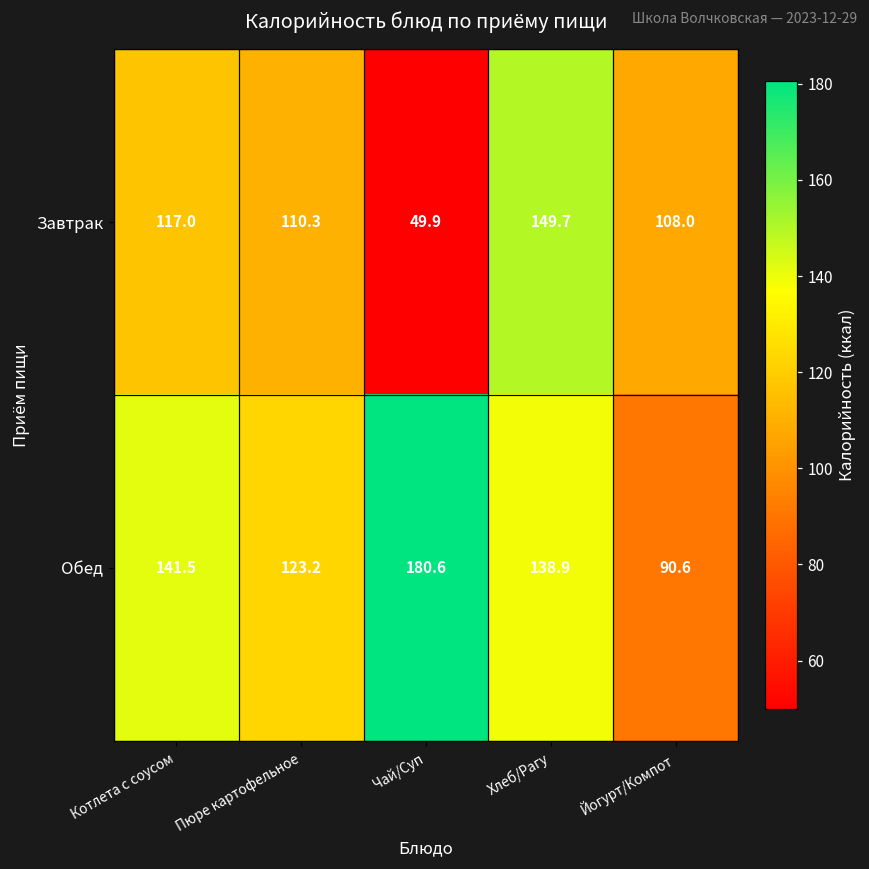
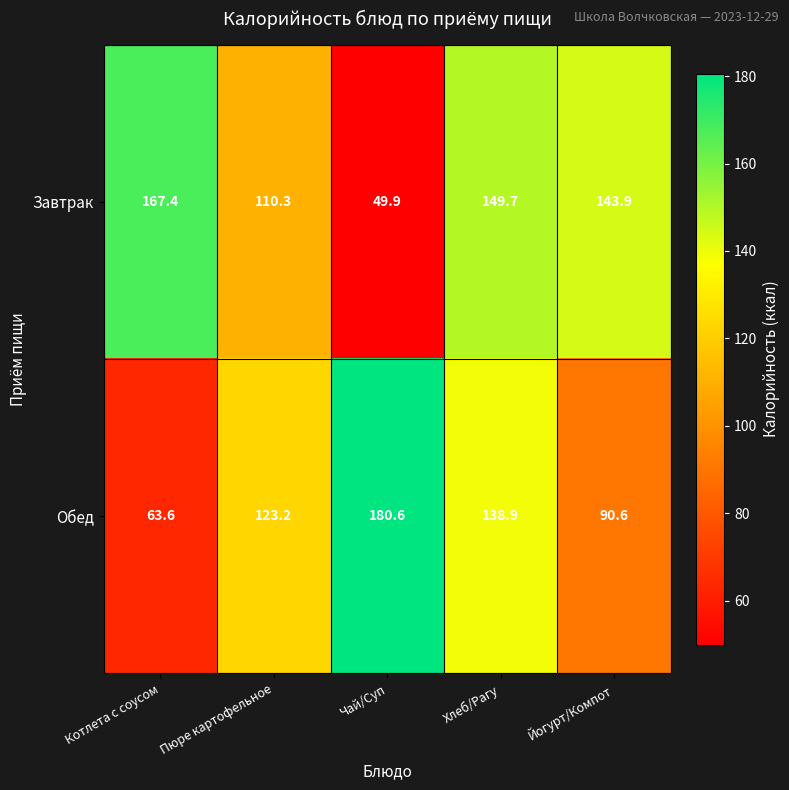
Завтрак, Котлета с соусом: 117.0 -> 167.4
Завтрак, Йогурт/Компот: 108.0 -> 143.9
Обед, Котлета с соусом: 141.5 -> 63.6
